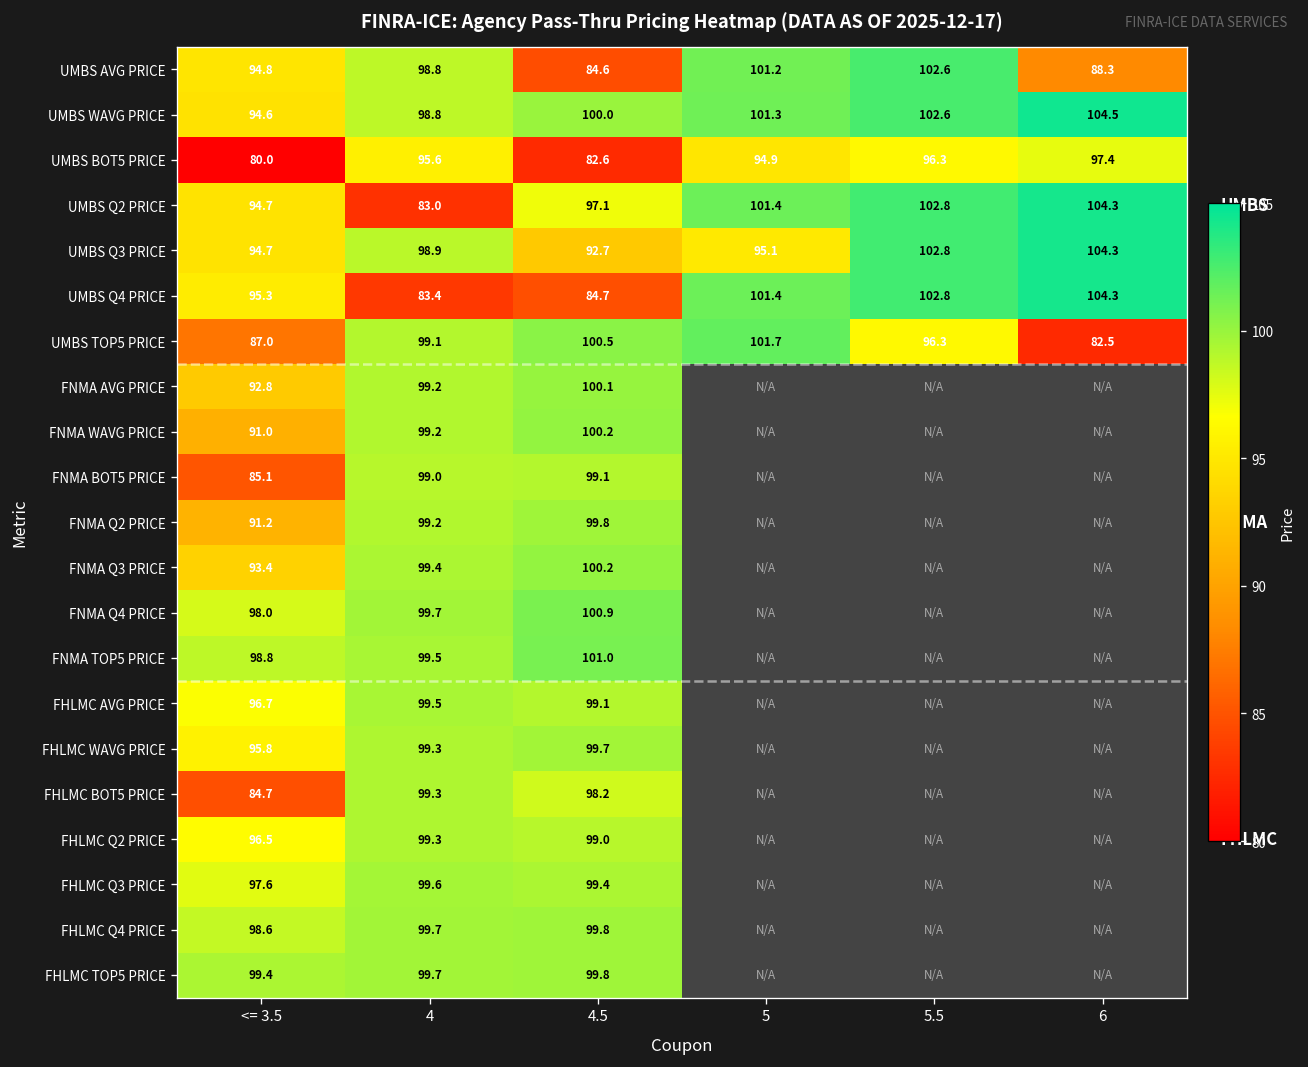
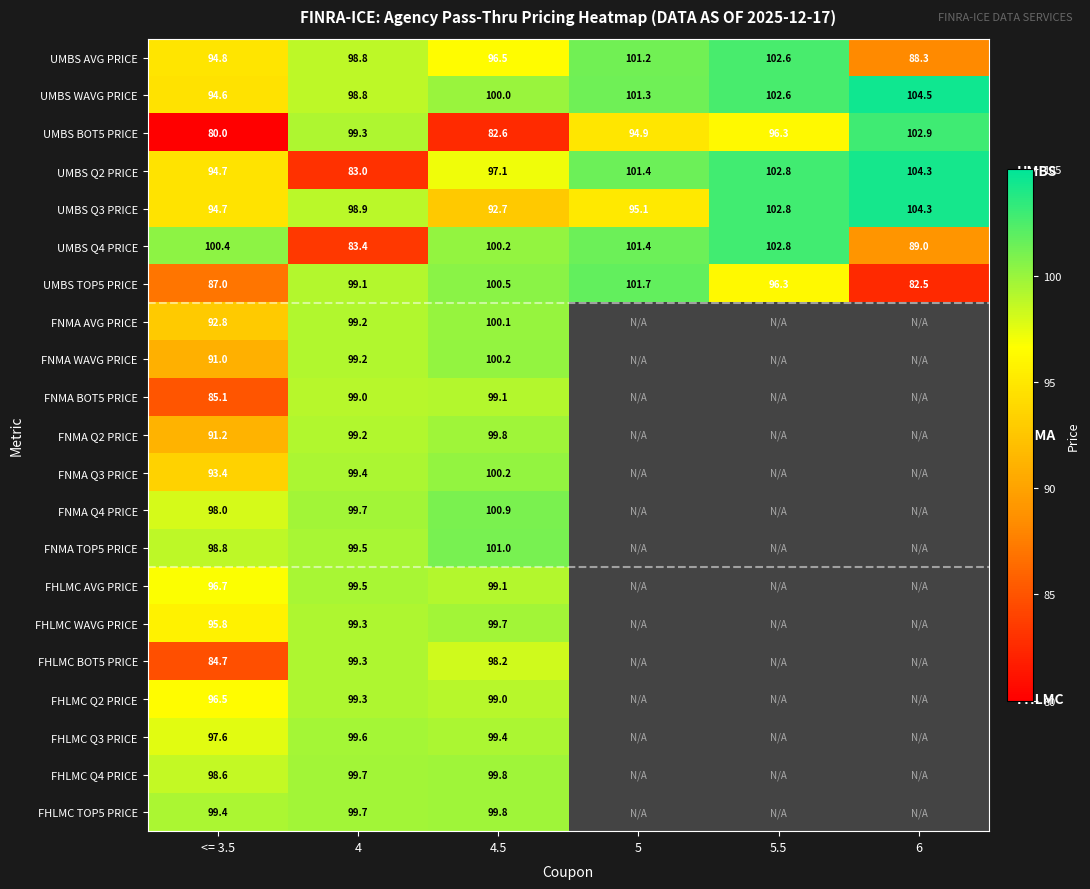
UMBS AVG PRICE, 4.5: 84.6 -> 96.5
UMBS BOT5 PRICE, 4: 95.6 -> 99.3
UMBS BOT5 PRICE, 6: 97.4 -> 102.9
UMBS Q4 PRICE, <= 3.5: 95.3 -> 100.4
UMBS Q4 PRICE, 4.5: 84.7 -> 100.2
UMBS Q4 PRICE, 6: 104.3 -> 89.0
